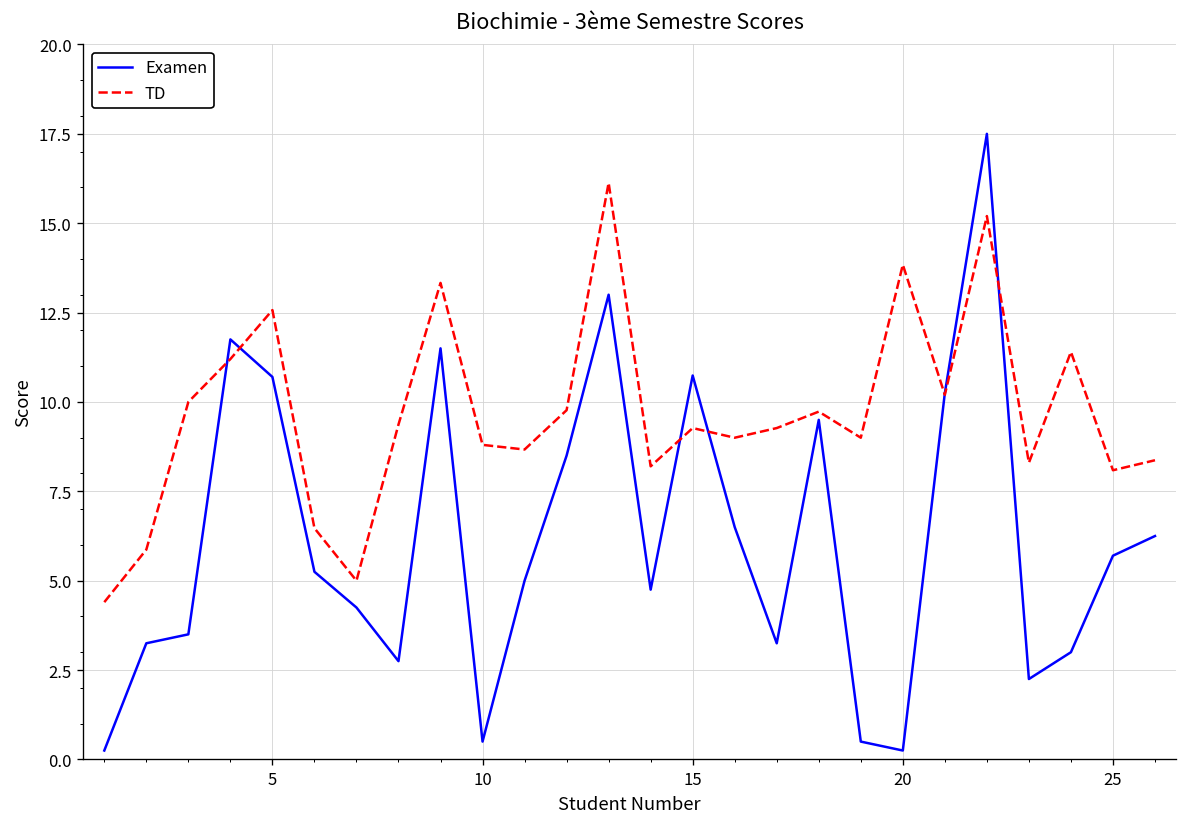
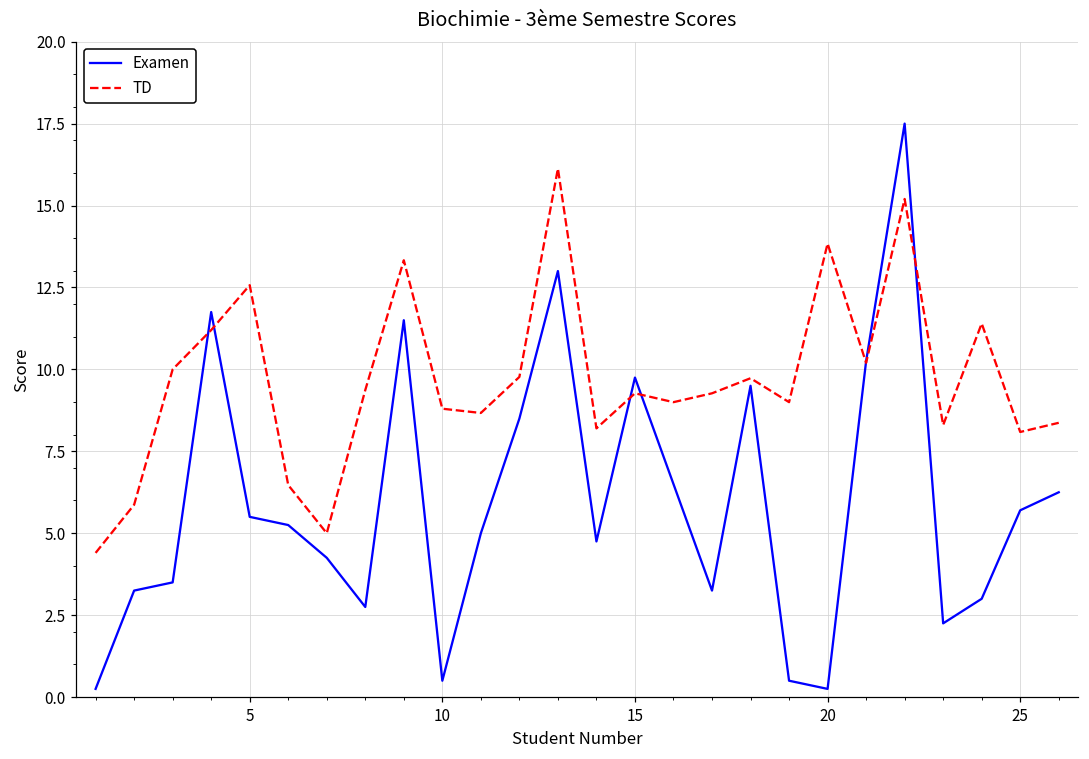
Examen, 5: 10.7 -> 5.5
Examen, 15: 10.7 -> 9.8
